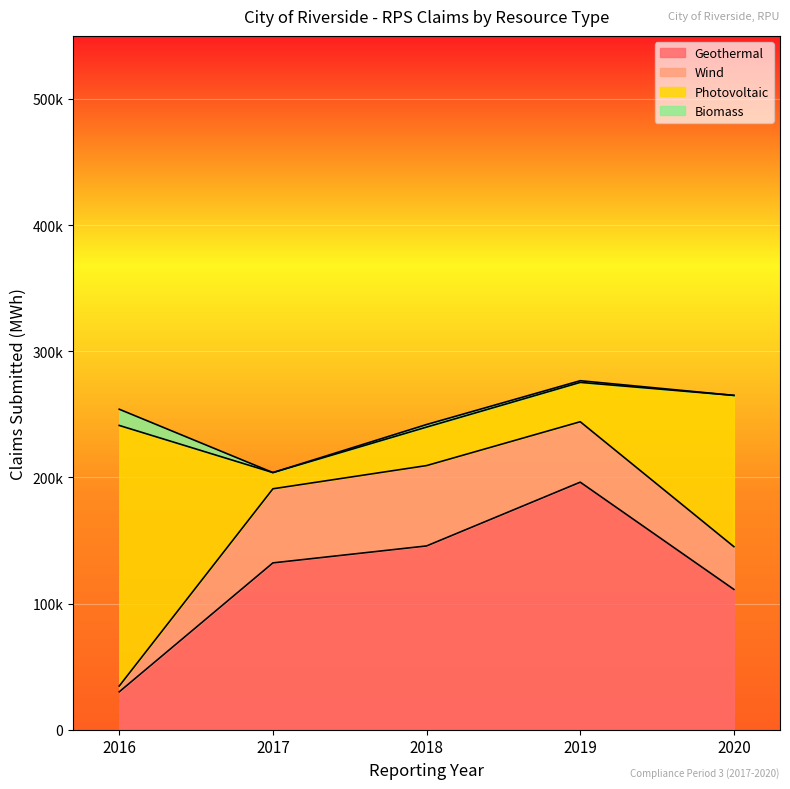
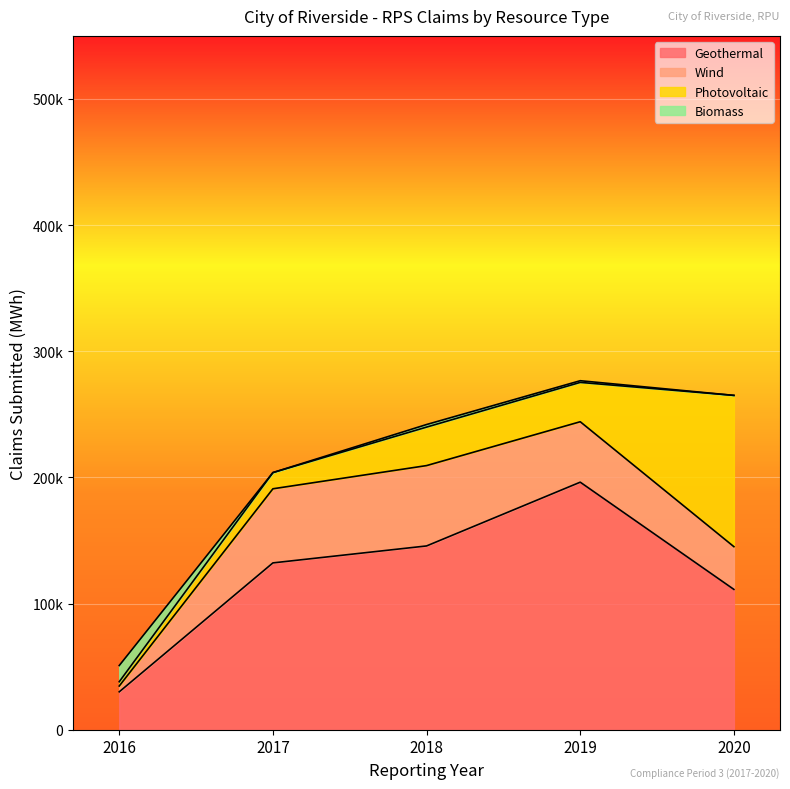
Photovoltaic, 2016: 207000 -> 3000
